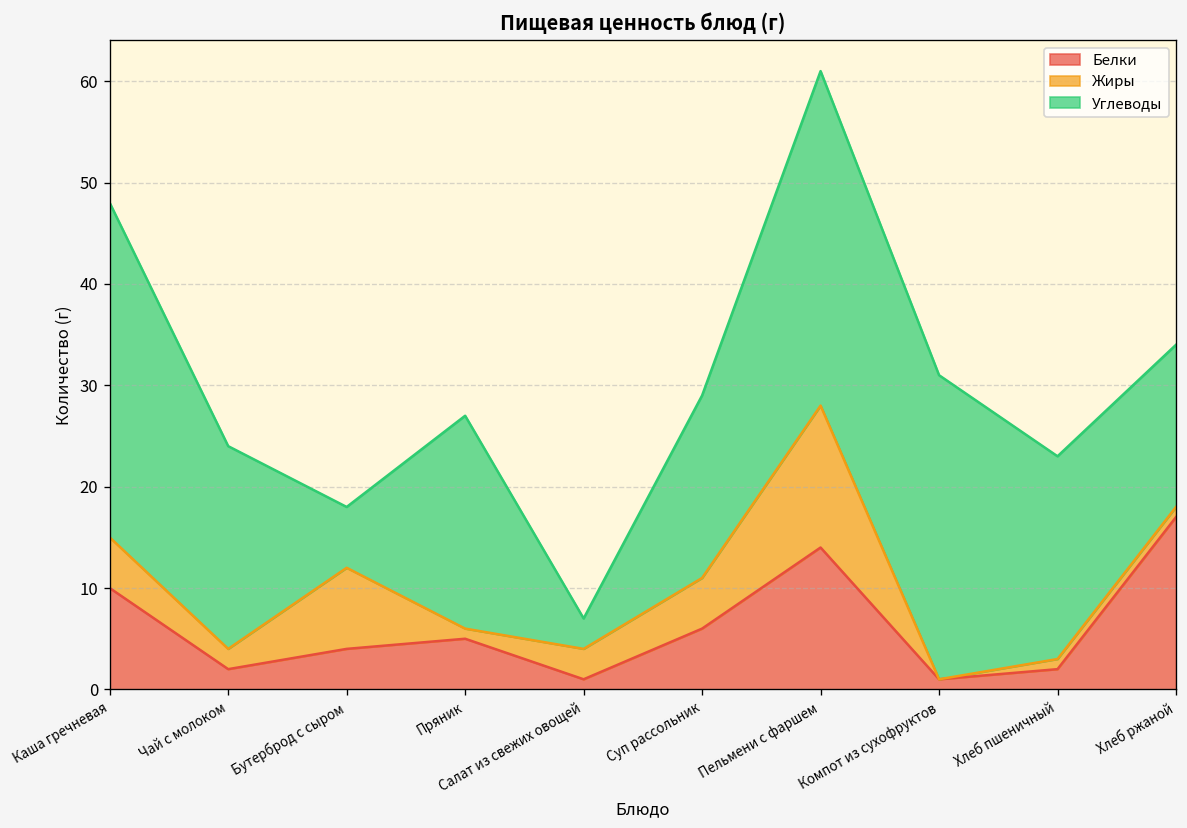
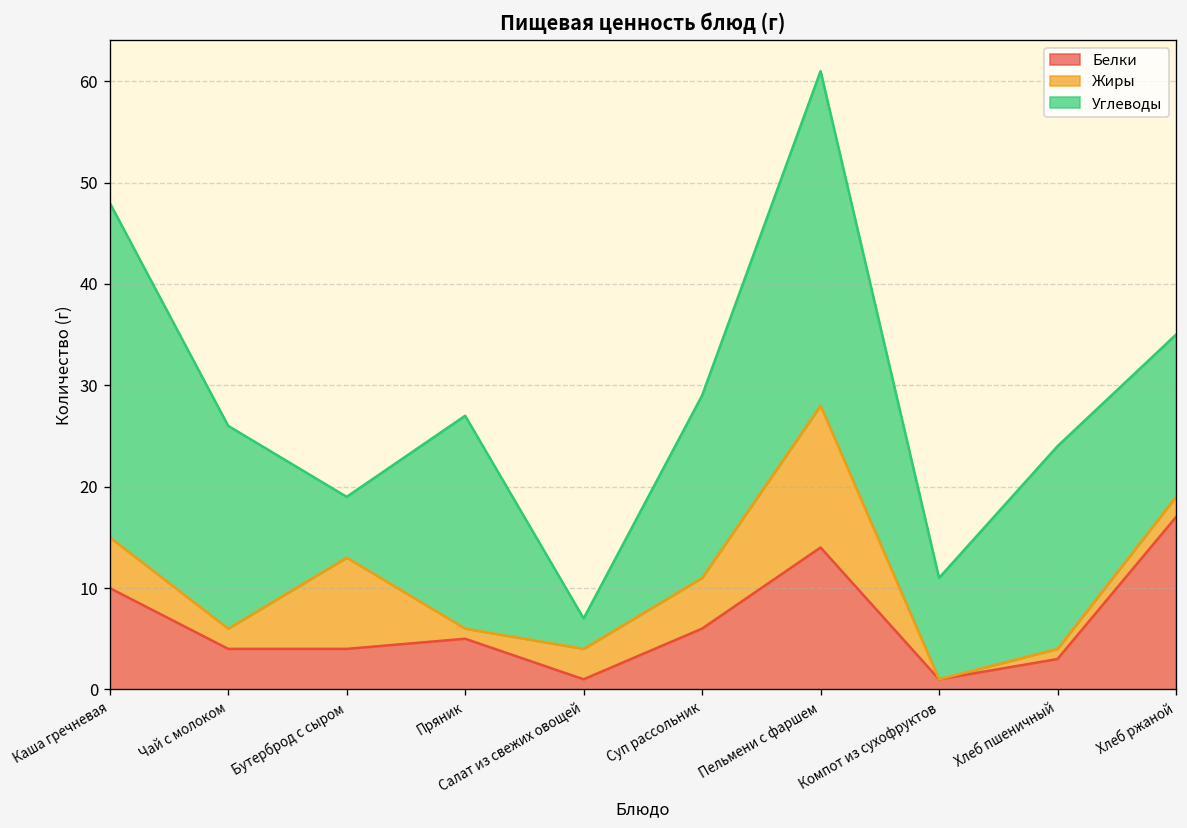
Белки, Чай с молоком: 2 -> 4
Жиры, Бутерброд с сыром: 8 -> 9
Углеводы, Компот из сухофруктов: 30 -> 10
Белки, Хлеб пшеничный: 2 -> 3
Жиры, Хлеб ржаной: 1 -> 2
